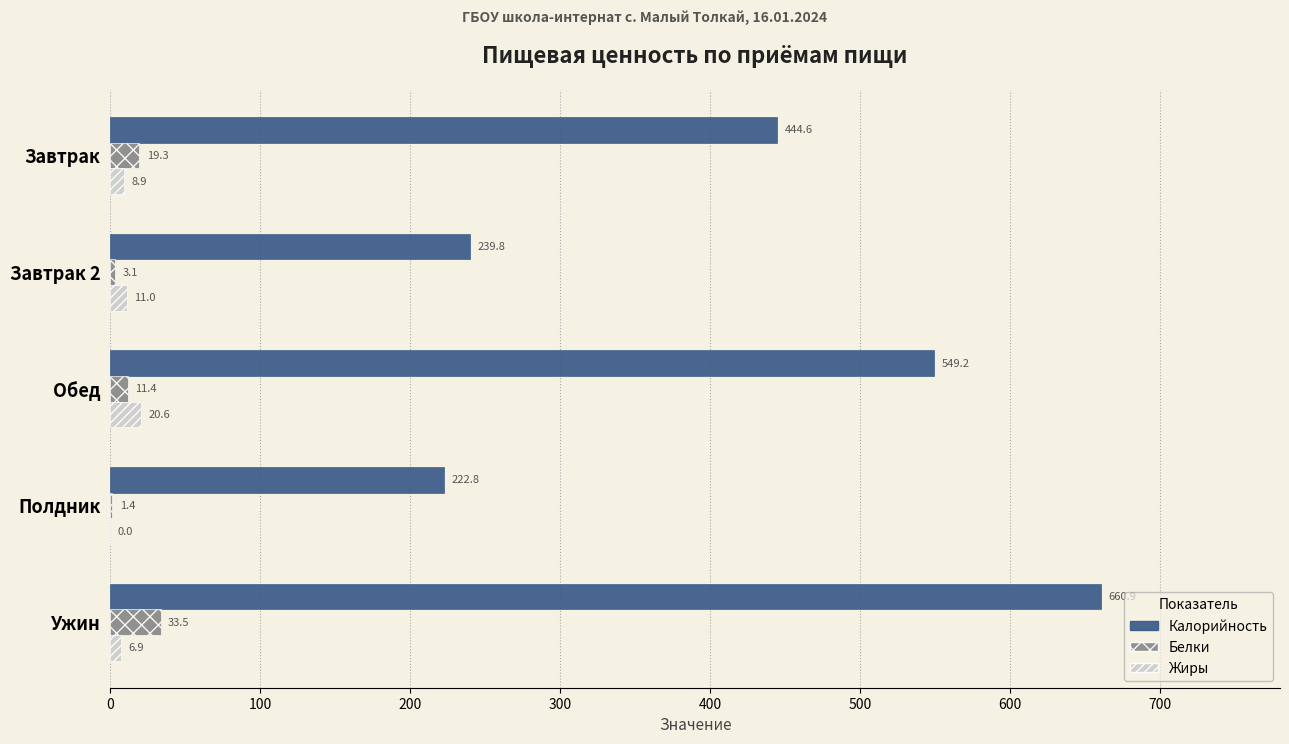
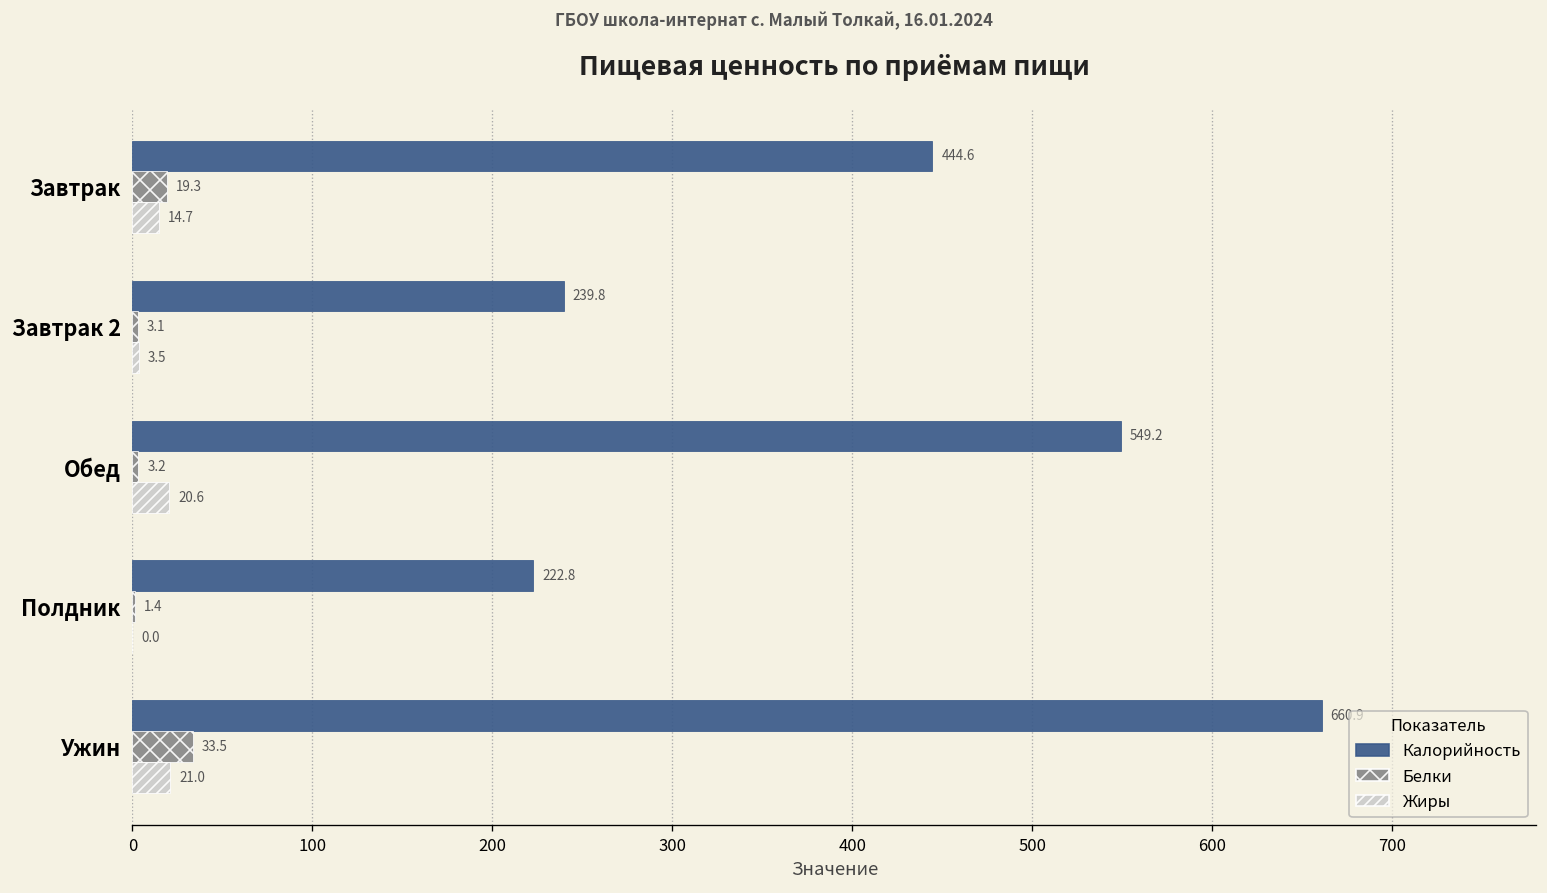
Жиры, Завтрак: 8.9 -> 14.7
Жиры, Завтрак 2: 11.0 -> 3.5
Белки, Обед: 11.4 -> 3.2
Жиры, Ужин: 6.9 -> 21.0
